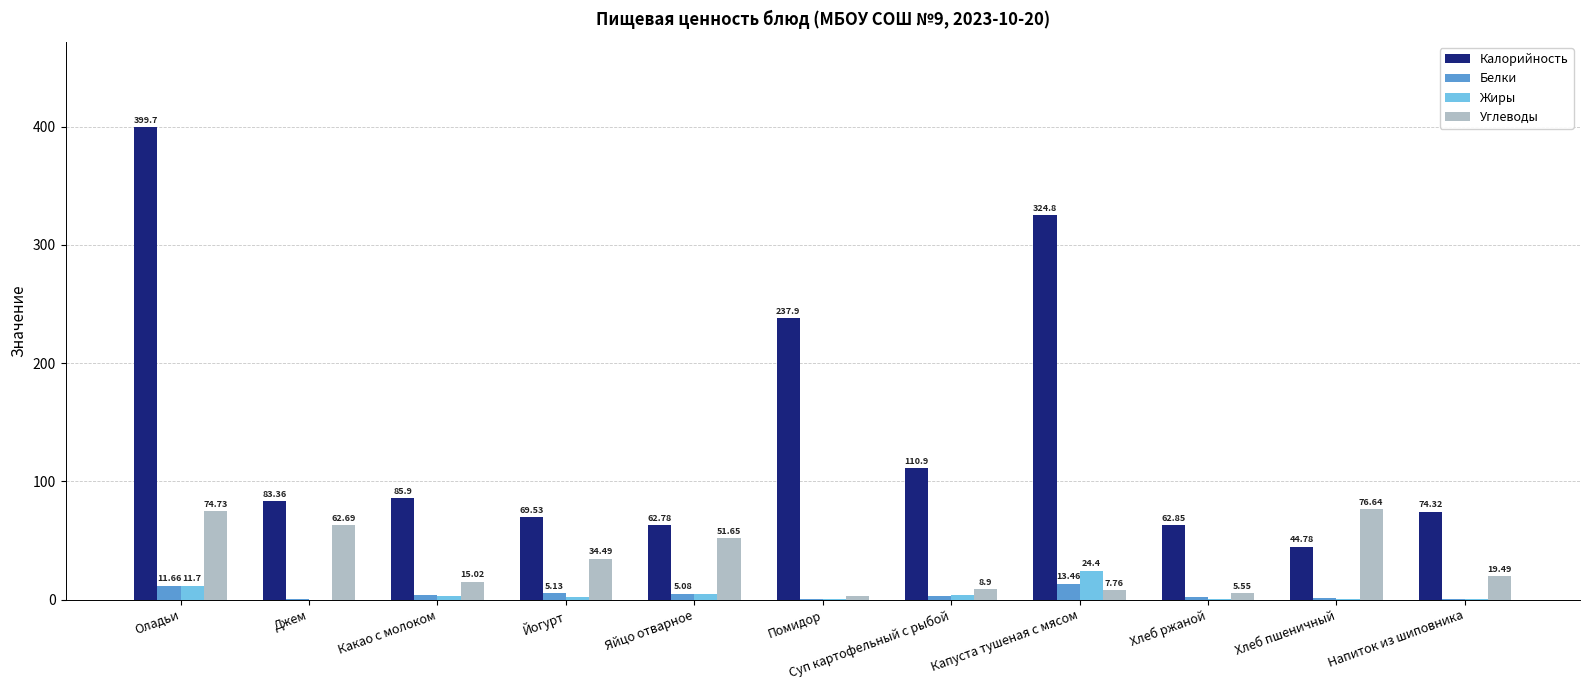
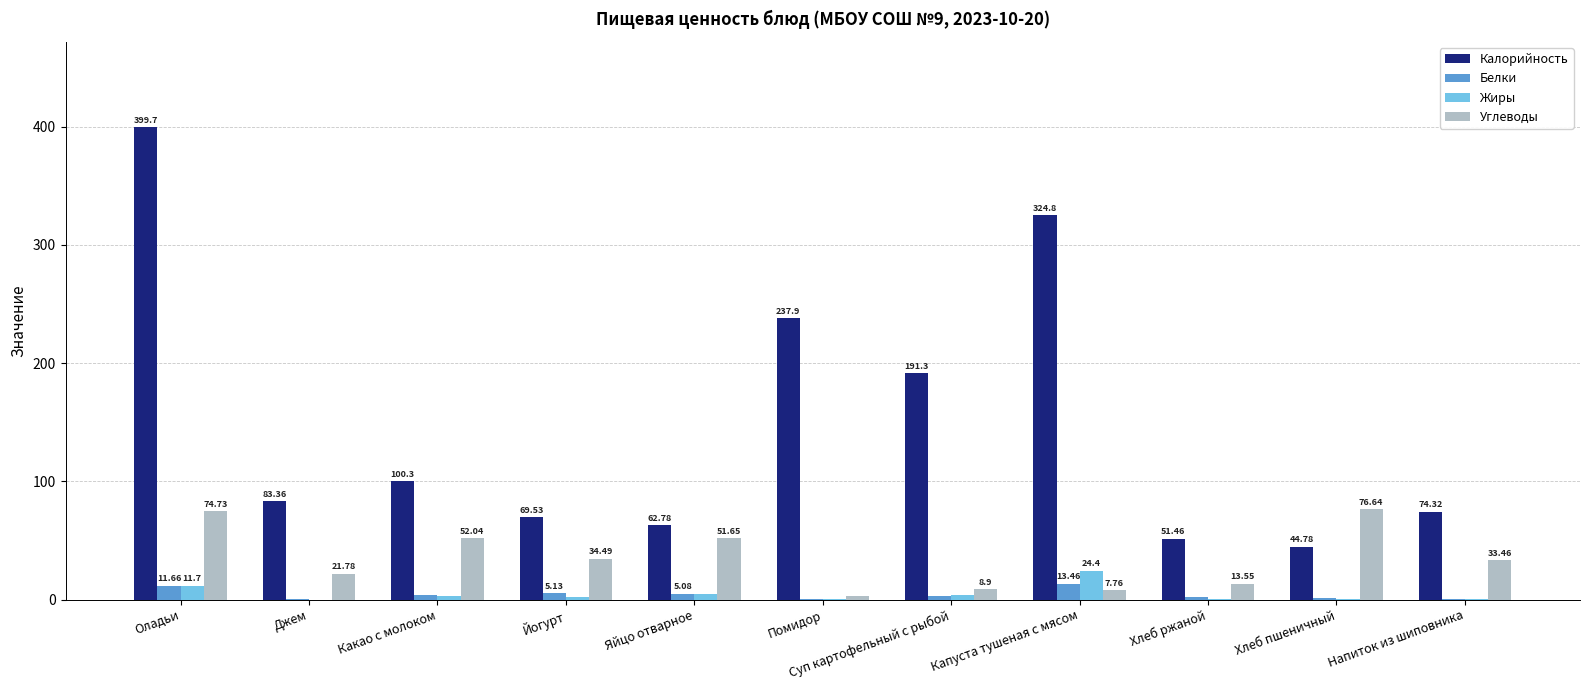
Углеводы, Джем: 62.69 -> 21.78
Калорийность, Какао с молоком: 85.9 -> 100.3
Углеводы, Какао с молоком: 15.02 -> 52.04
Калорийность, Суп картофельный с рыбой: 110.9 -> 191.3
Калорийность, Хлеб ржаной: 62.85 -> 51.46
Углеводы, Хлеб ржаной: 5.55 -> 13.55
Углеводы, Напиток из шиповника: 19.49 -> 33.46
